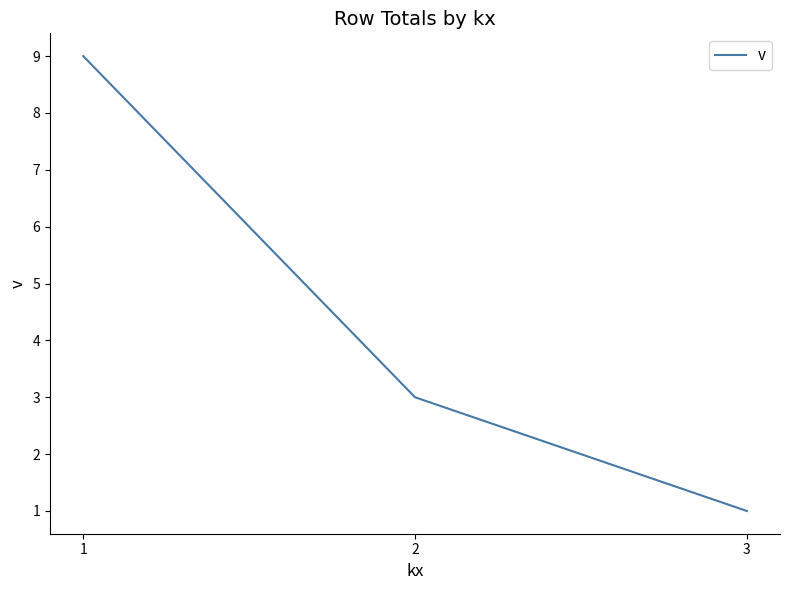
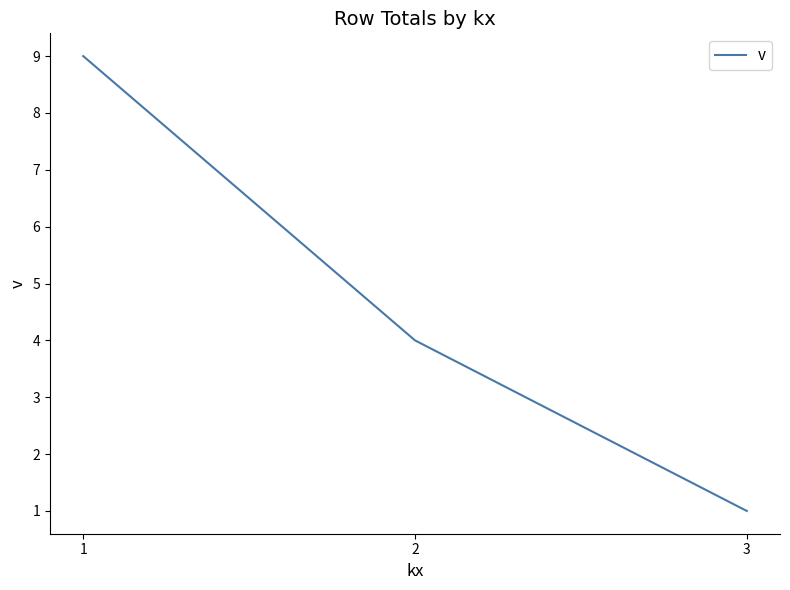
2: 3 -> 4
